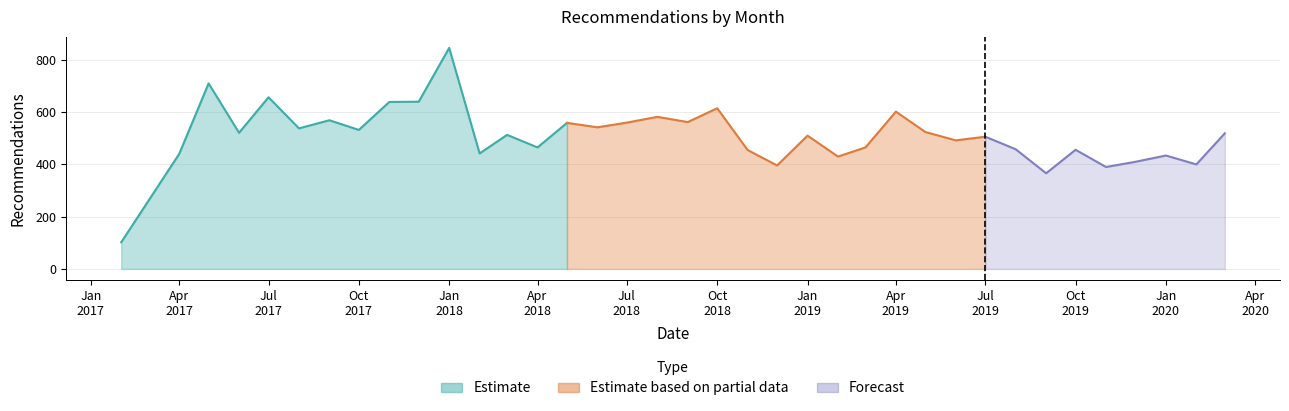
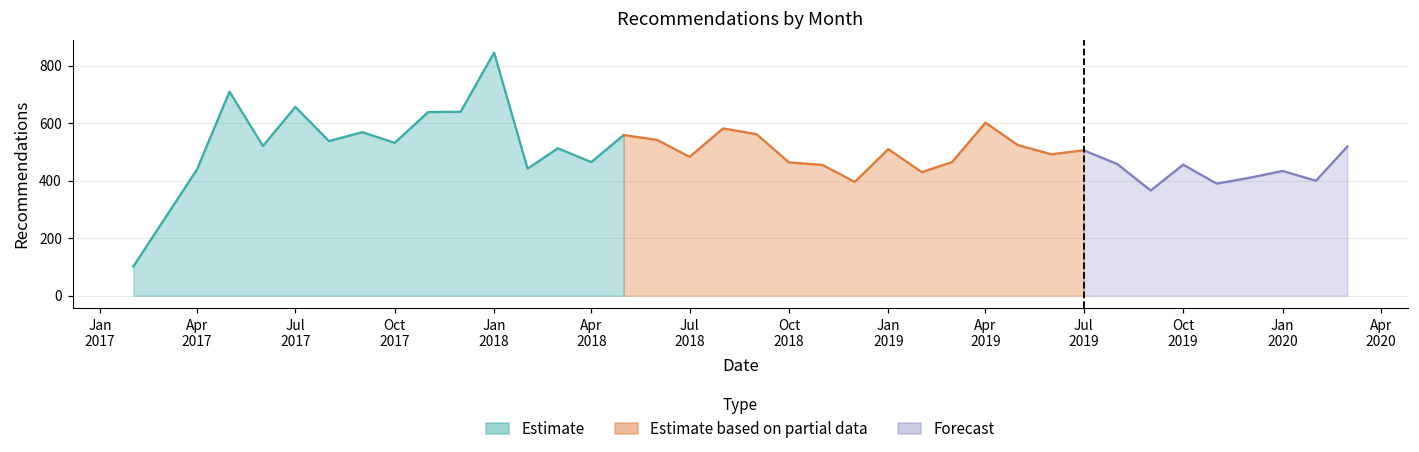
Estimate based on partial data, Jul 2018: 560 -> 480
Estimate based on partial data, Oct 2018: 620 -> 460
